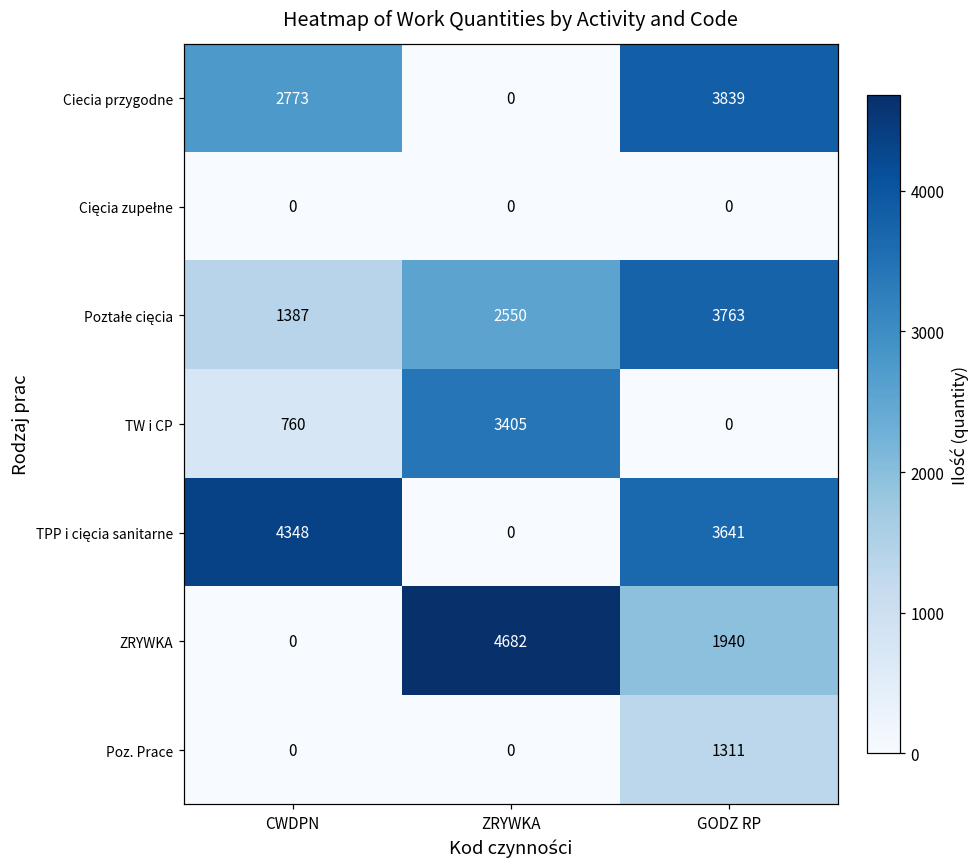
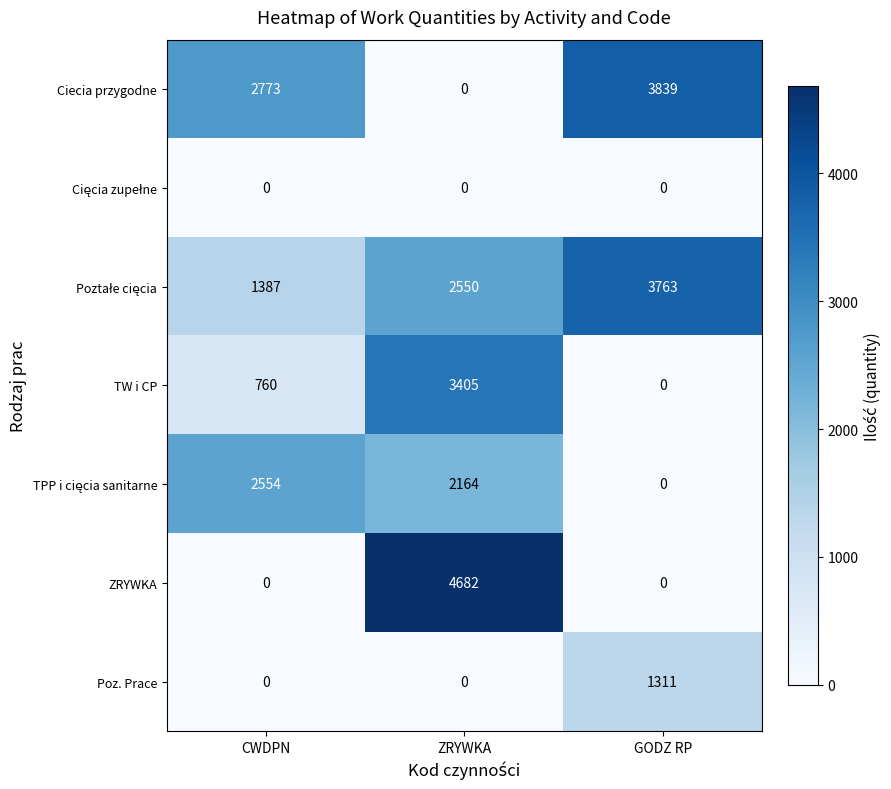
TPP i cięcia sanitarne, CWDPN: 4348 -> 2554
TPP i cięcia sanitarne, ZRYWKA: 0 -> 2164
TPP i cięcia sanitarne, GODZ RP: 3641 -> 0
ZRYWKA, GODZ RP: 1940 -> 0
